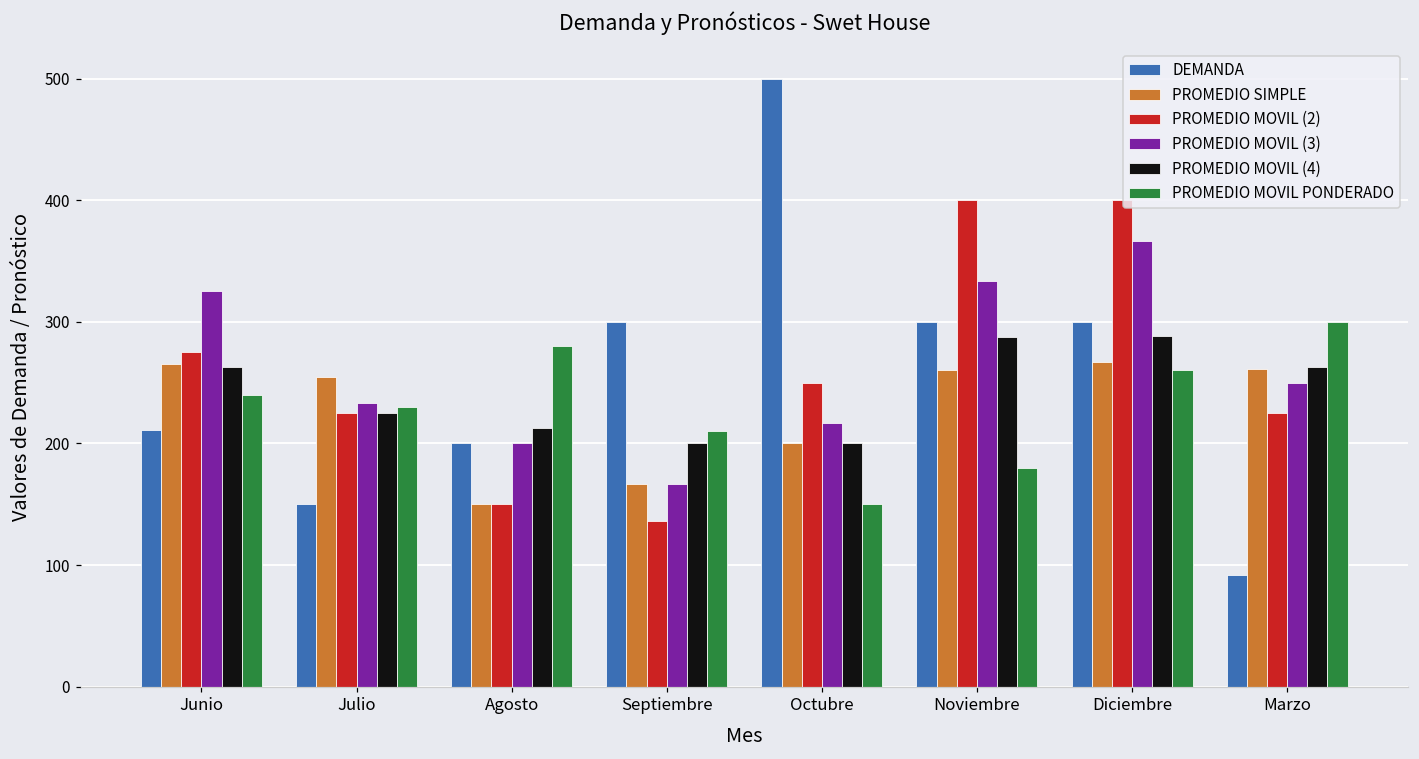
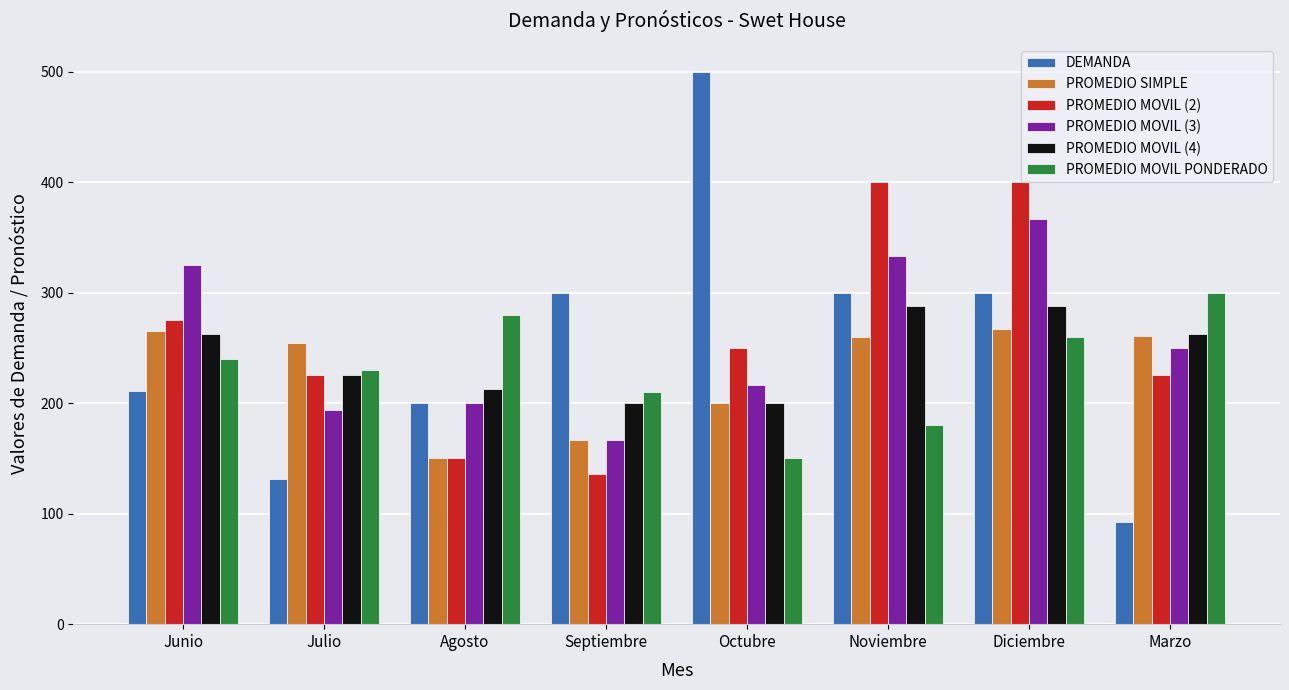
DEMANDA, Julio: 150 -> 131
PROMEDIO MOVIL (3), Julio: 233 -> 194
